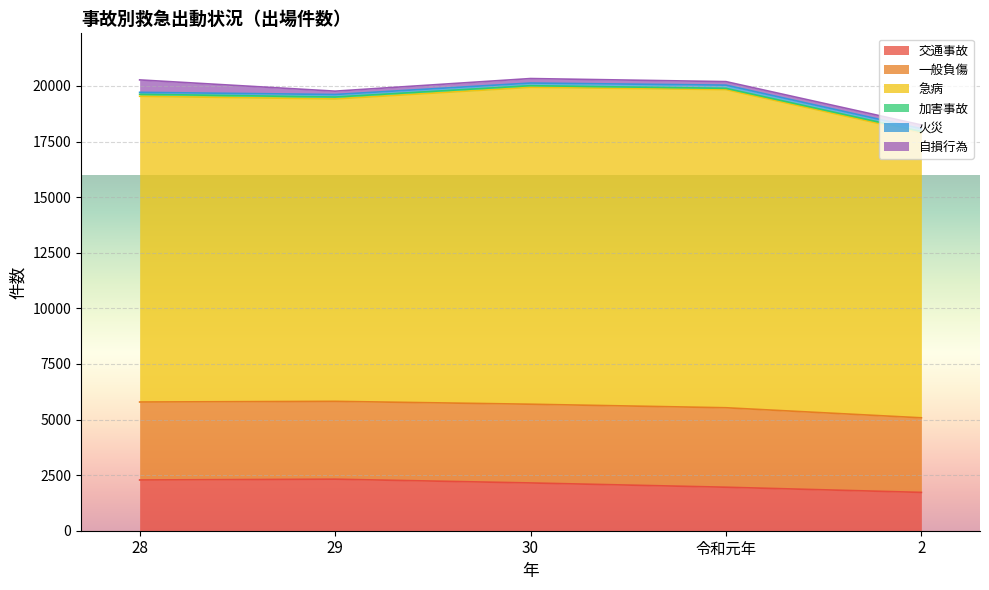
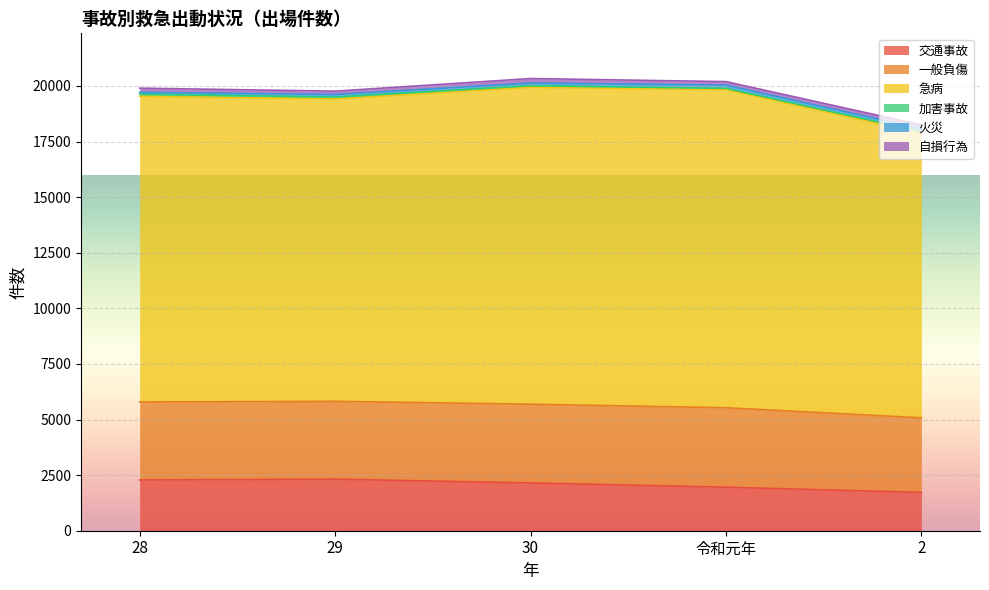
自損行為, 28: 600 -> 200
